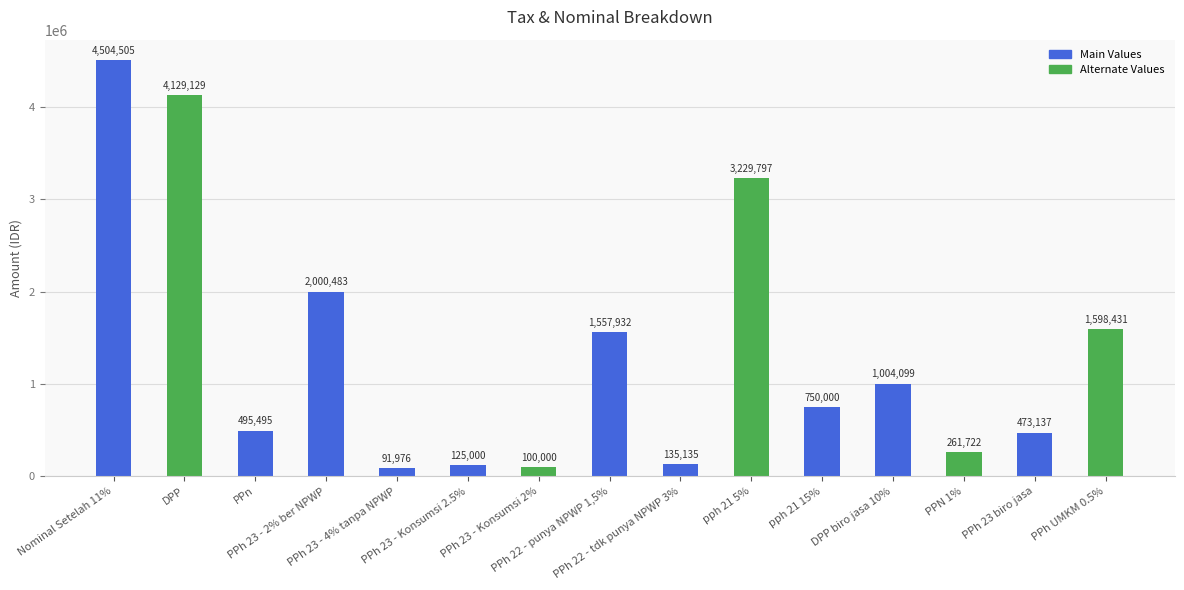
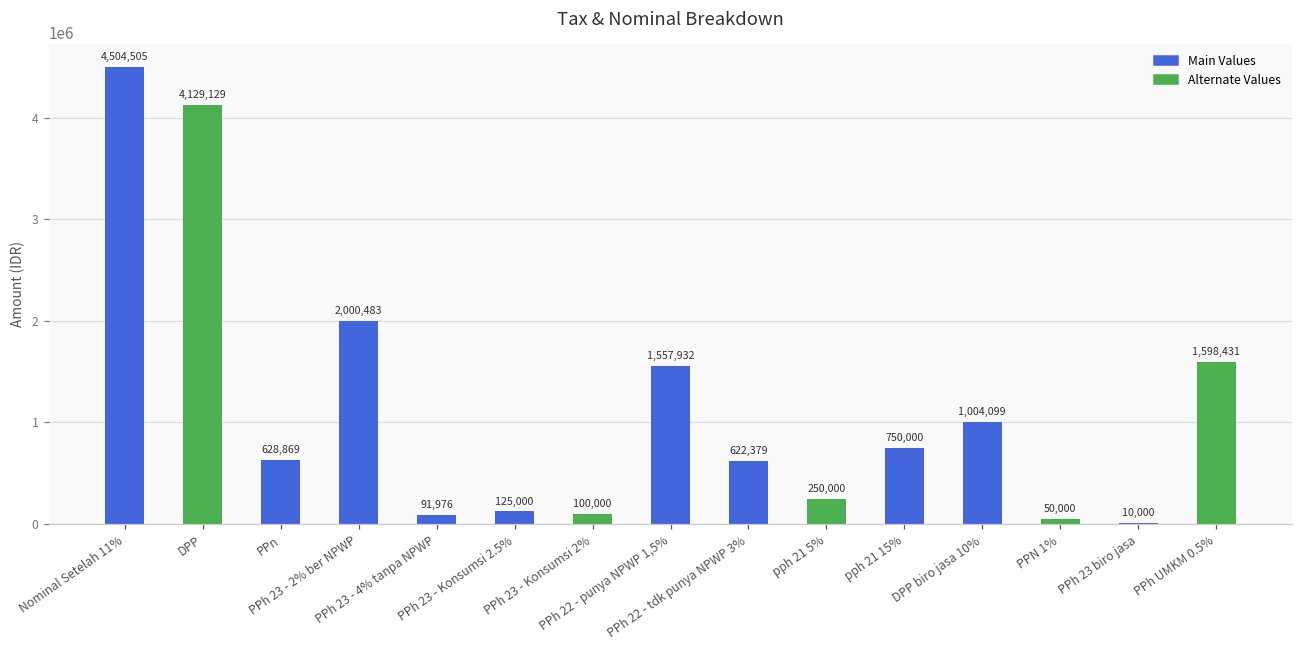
PPn: 495,495 -> 628,869
PPh 22 - tdk punya NPWP 3%: 135,135 -> 622,379
pph 21 5%: 3,229,797 -> 250,000
PPN 1%: 261,722 -> 50,000
PPh 23 biro jasa: 473,137 -> 10,000
